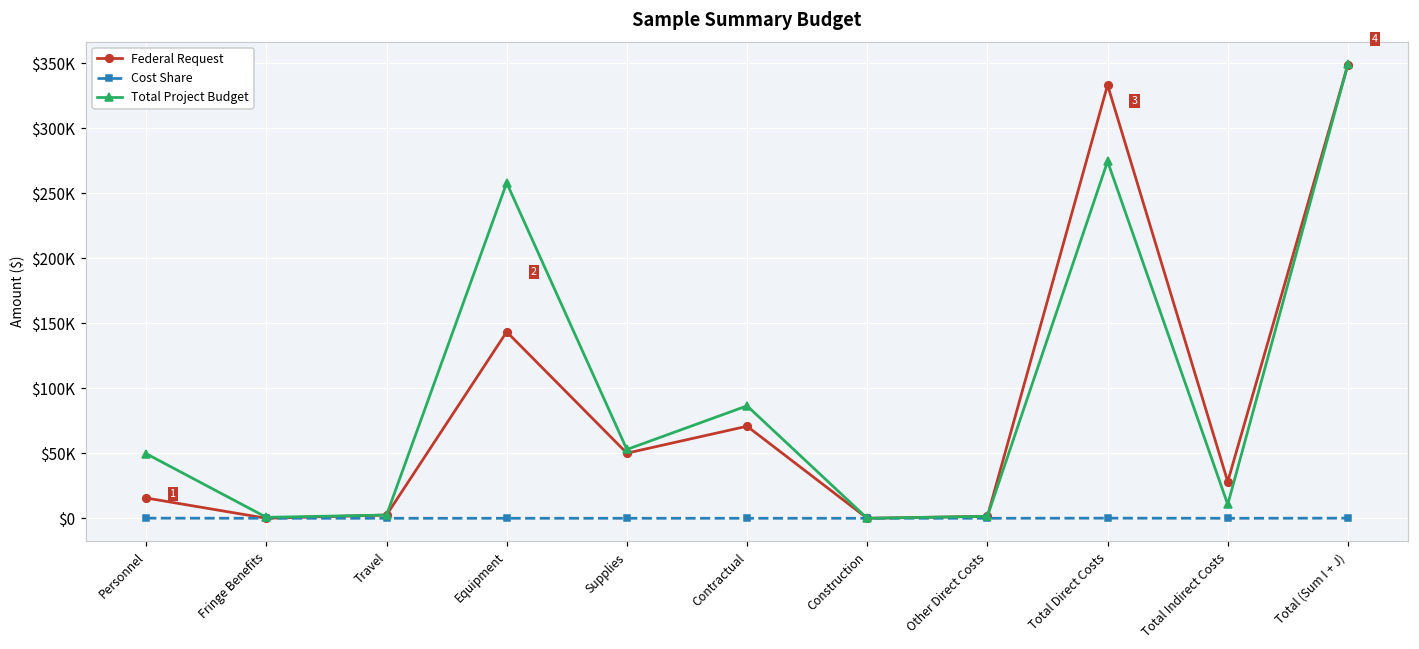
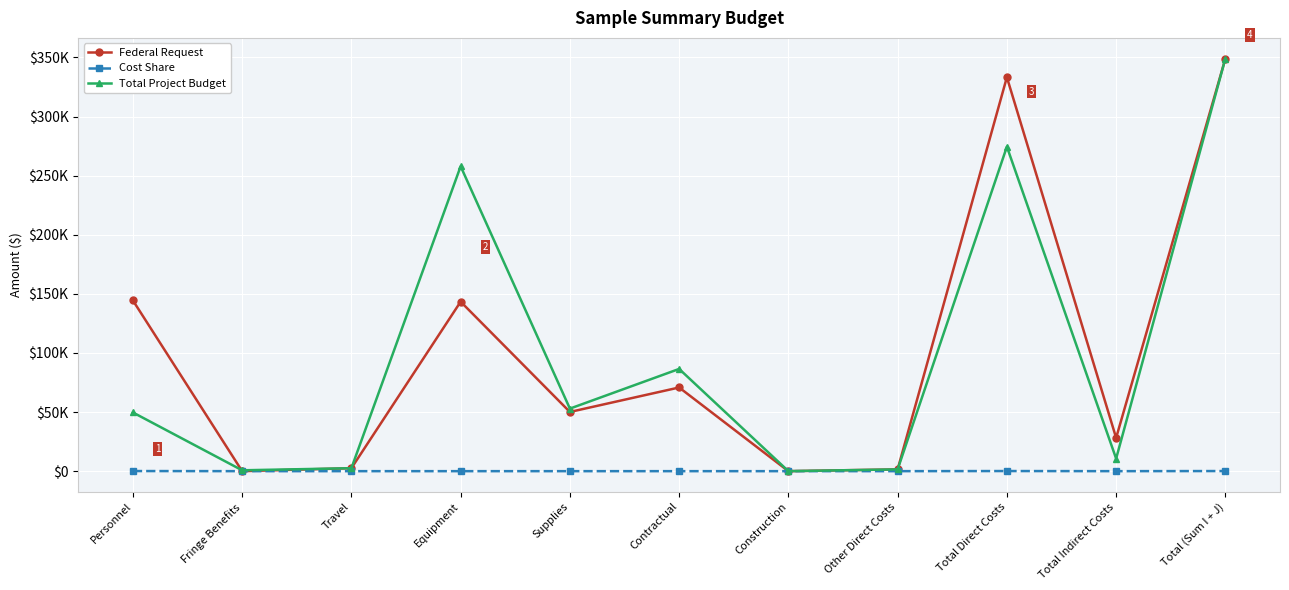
Federal Request, Personnel: $16000 -> $144000
